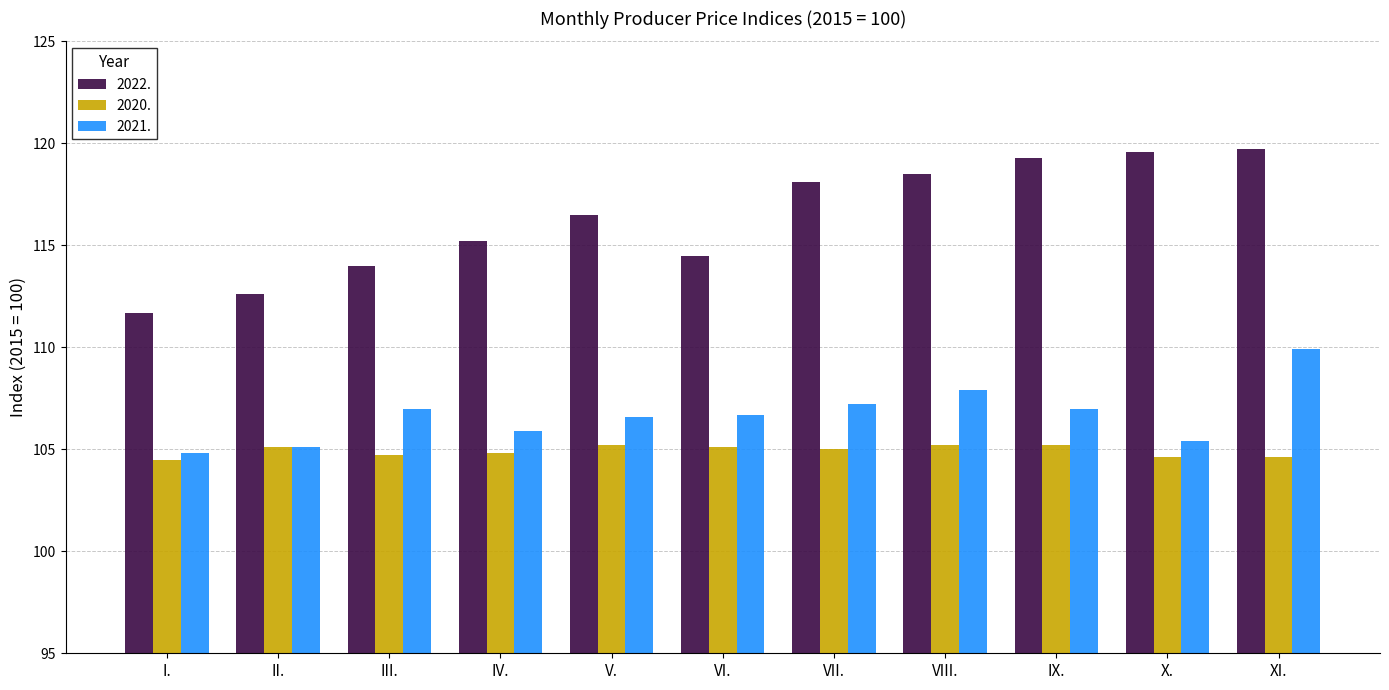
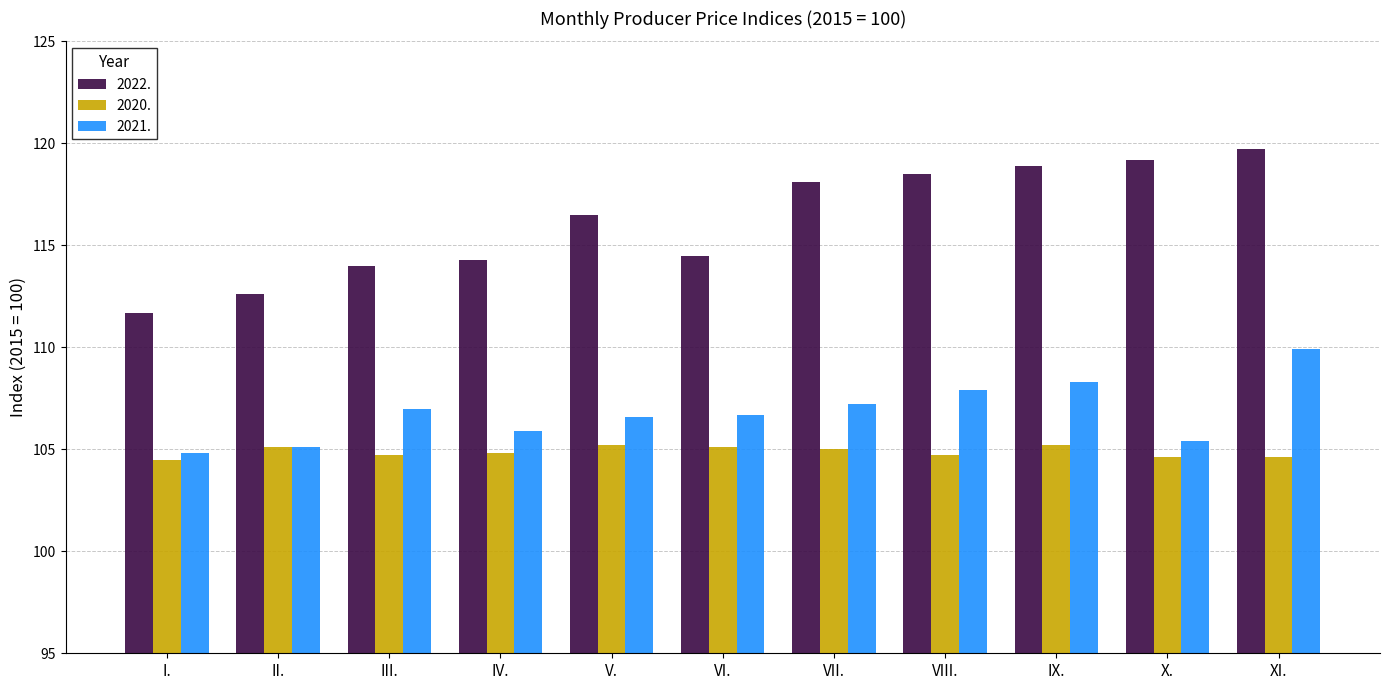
2022., IV.: 115.2 -> 114.3
2020., VIII.: 105.2 -> 104.7
2022., IX.: 119.3 -> 118.9
2021., IX.: 107.0 -> 108.3
2022., X.: 119.6 -> 119.2
